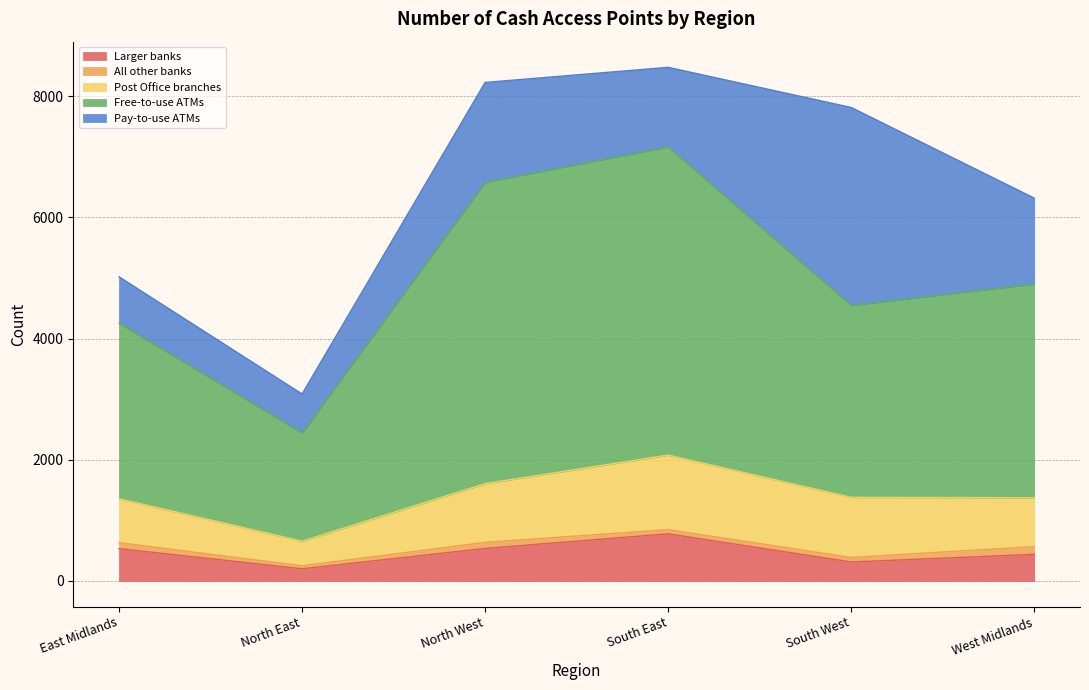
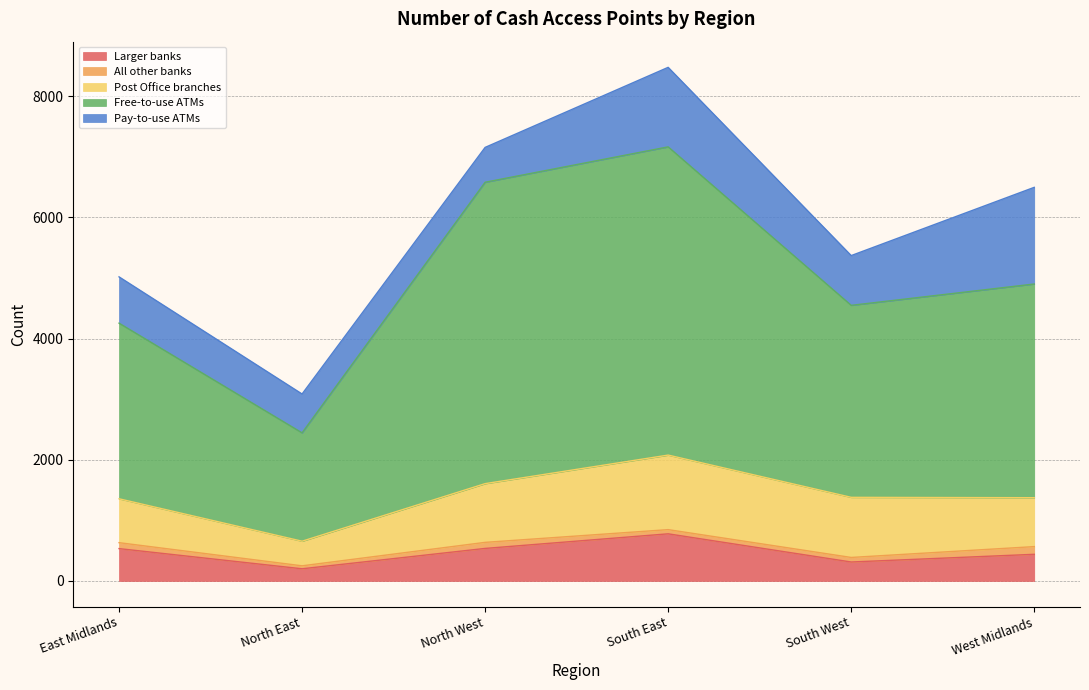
Pay-to-use ATMs, North West: 1600 -> 600
Pay-to-use ATMs, South West: 3300 -> 800
Pay-to-use ATMs, West Midlands: 1400 -> 1600
